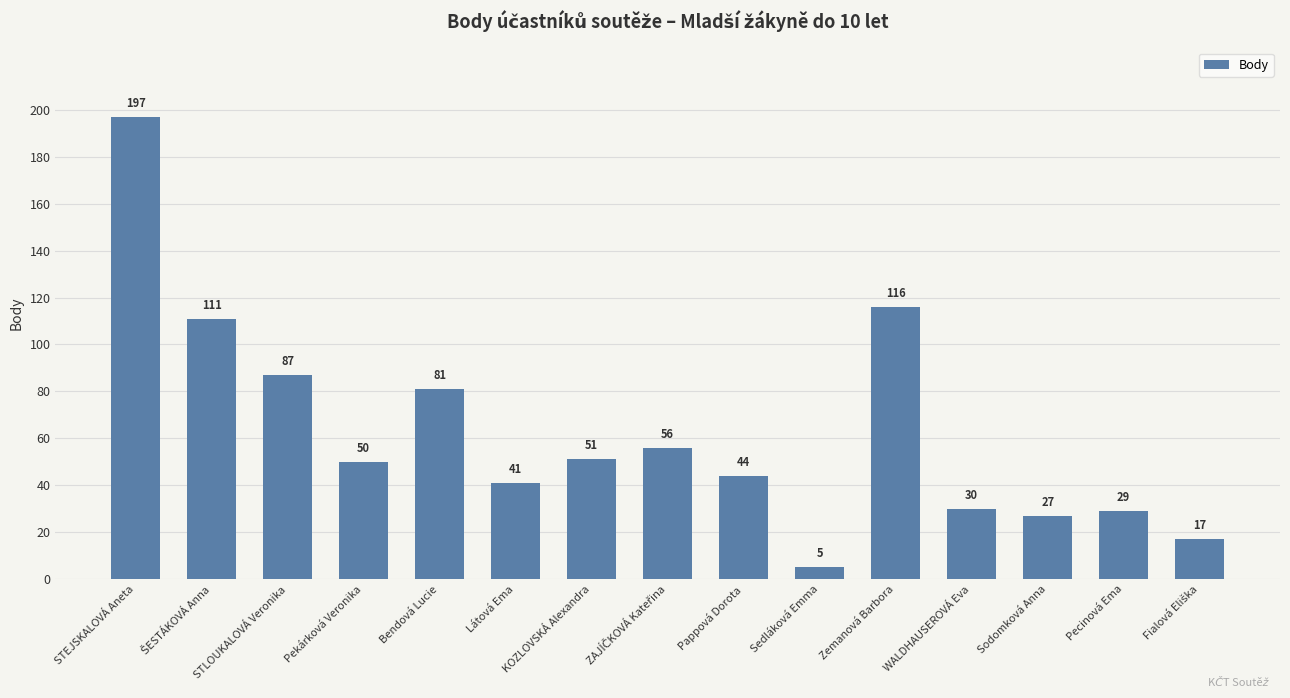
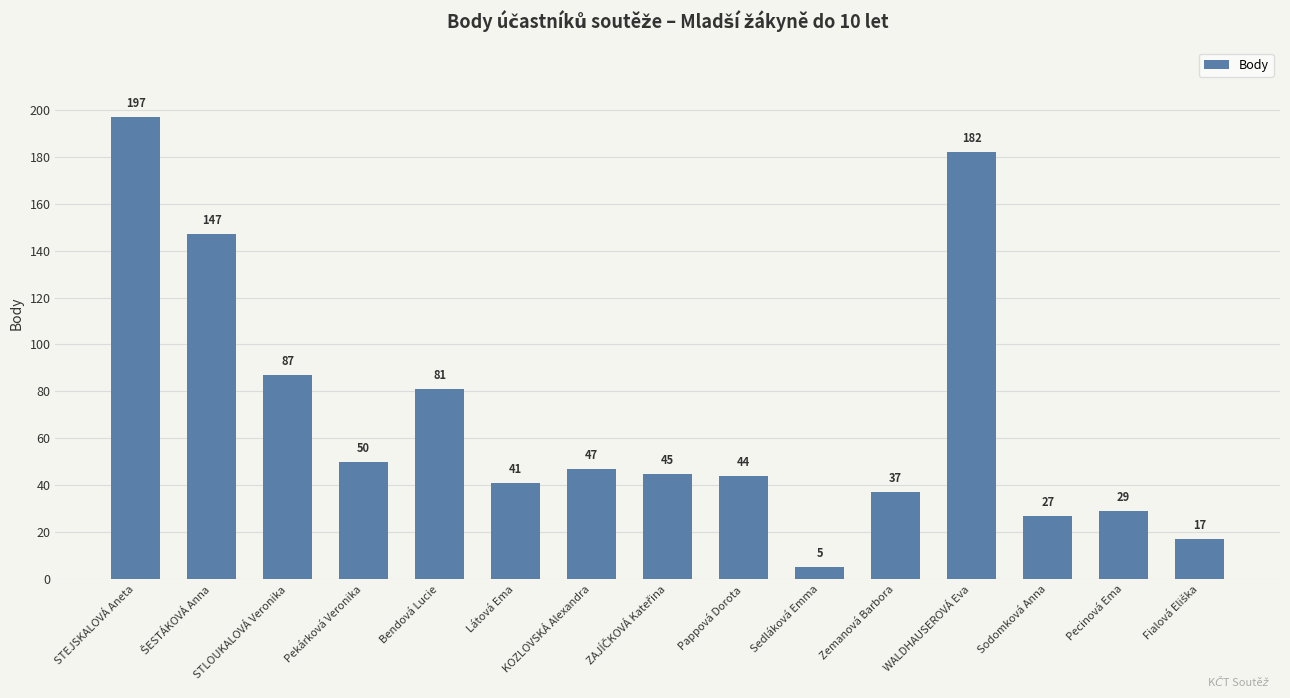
ŠESTÁKOVÁ Anna: 111 -> 147
KOZLOVSKÁ Alexandra: 51 -> 47
ZAJÍČKOVÁ Kateřina: 56 -> 45
Zemanová Barbora: 116 -> 37
WALDHAUSEROVÁ Eva: 30 -> 182
